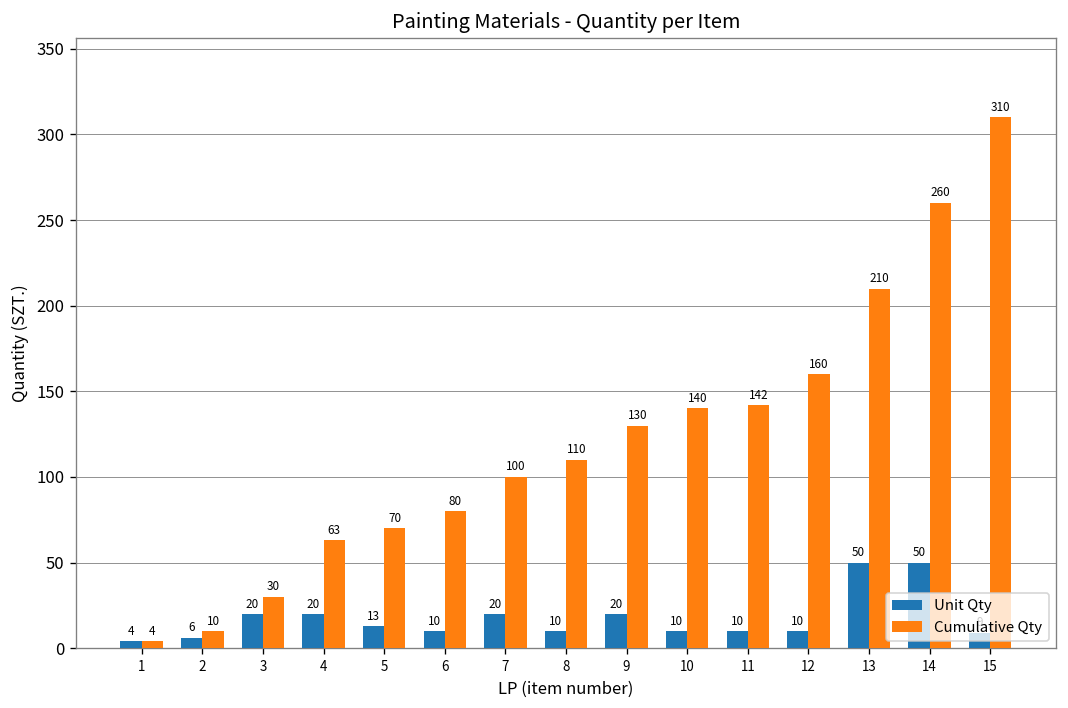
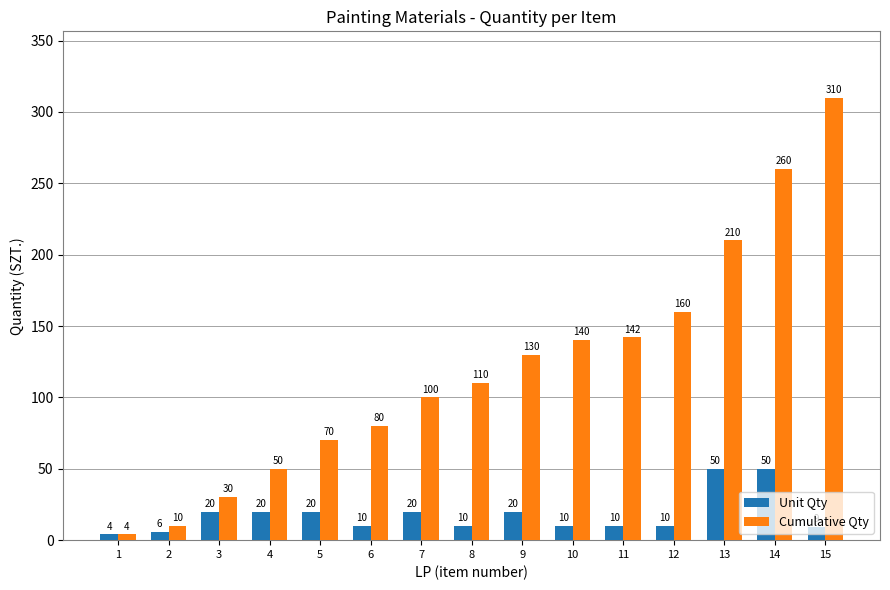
Cumulative Qty, 4: 63 -> 50
Unit Qty, 5: 13 -> 20
